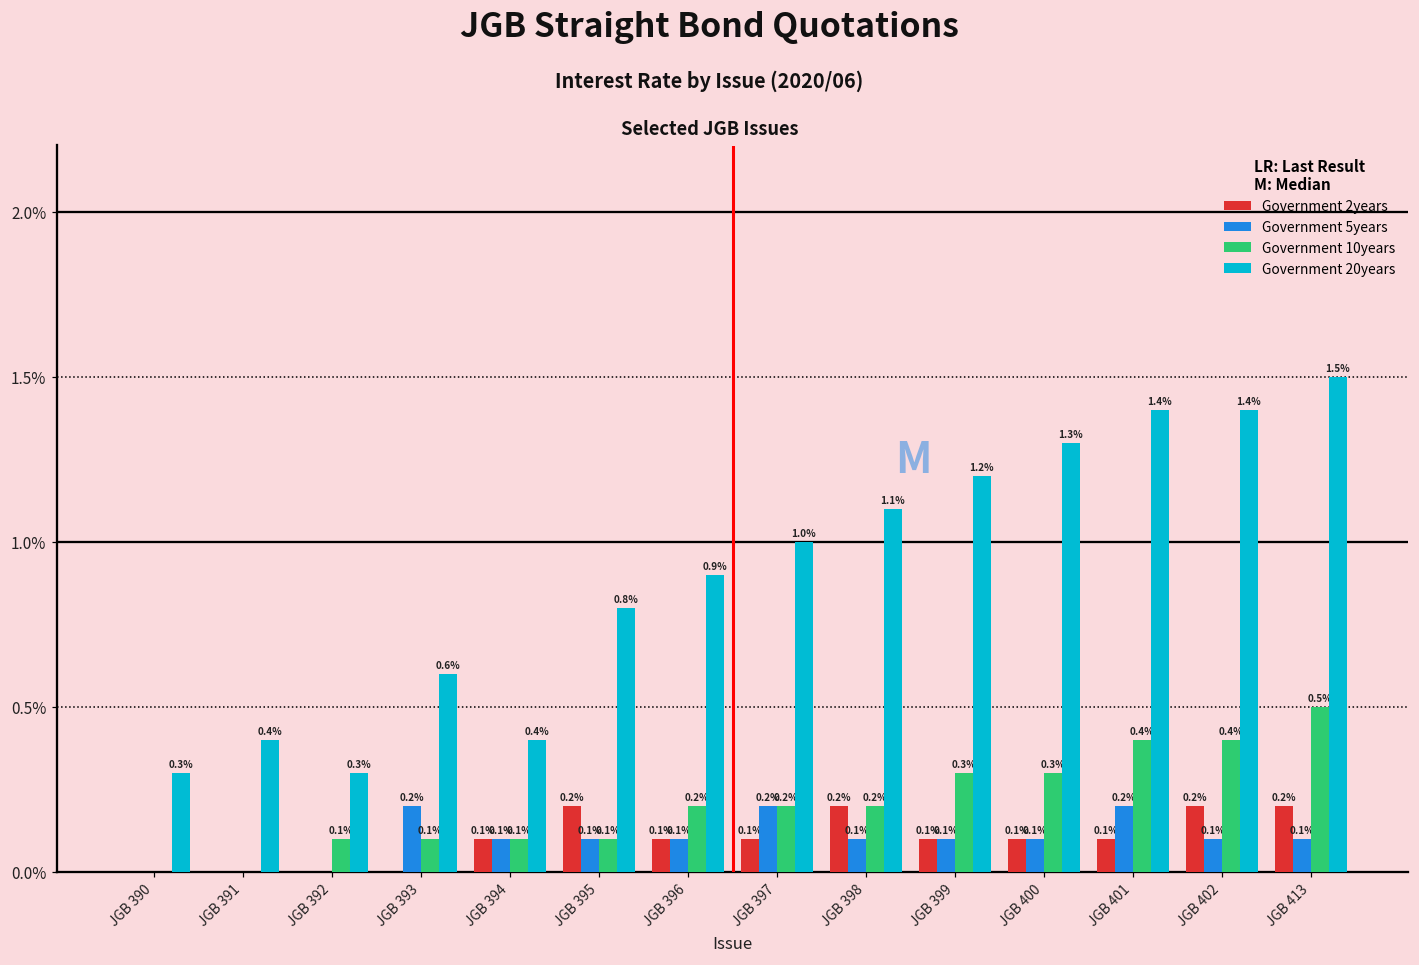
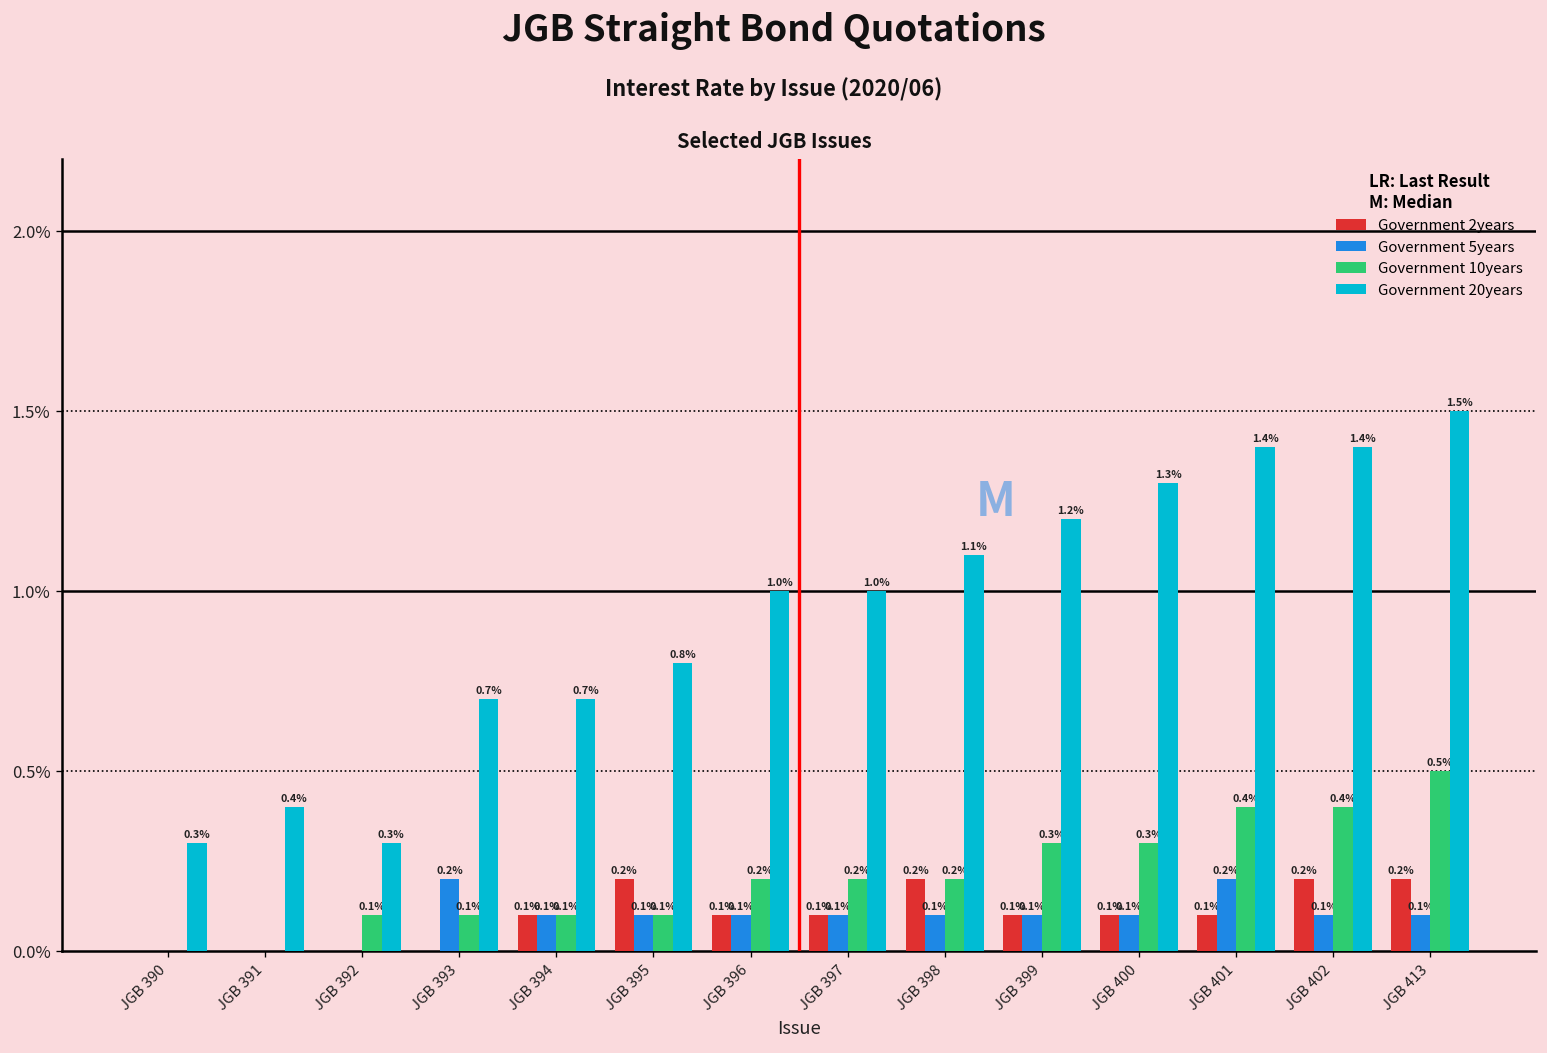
Government 20years, JGB 393: 0.6% -> 0.7%
Government 20years, JGB 394: 0.4% -> 0.7%
Government 20years, JGB 396: 0.9% -> 1.0%
Government 5years, JGB 397: 0.2% -> 0.1%
